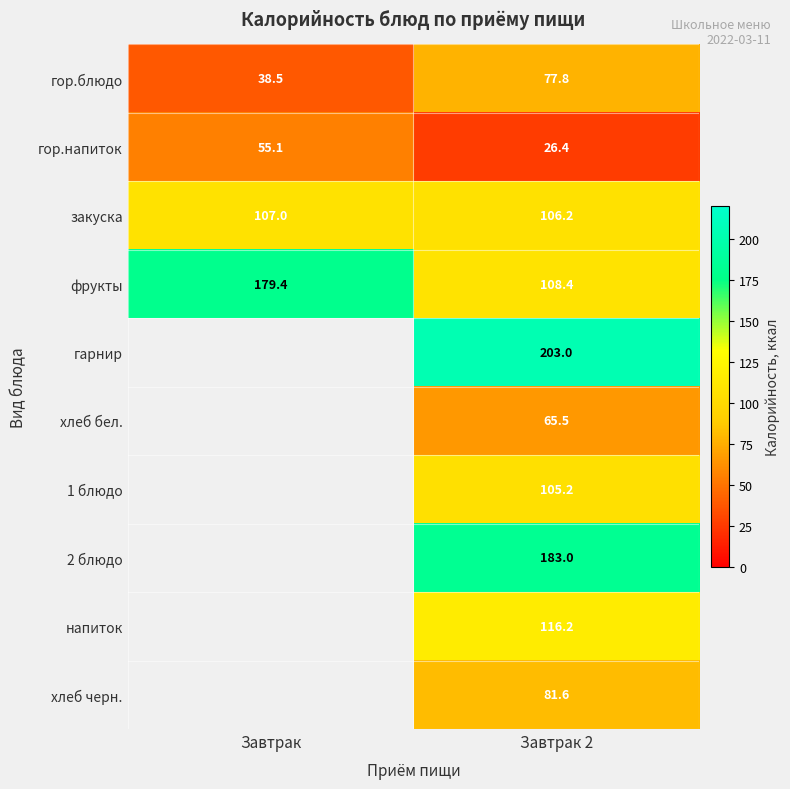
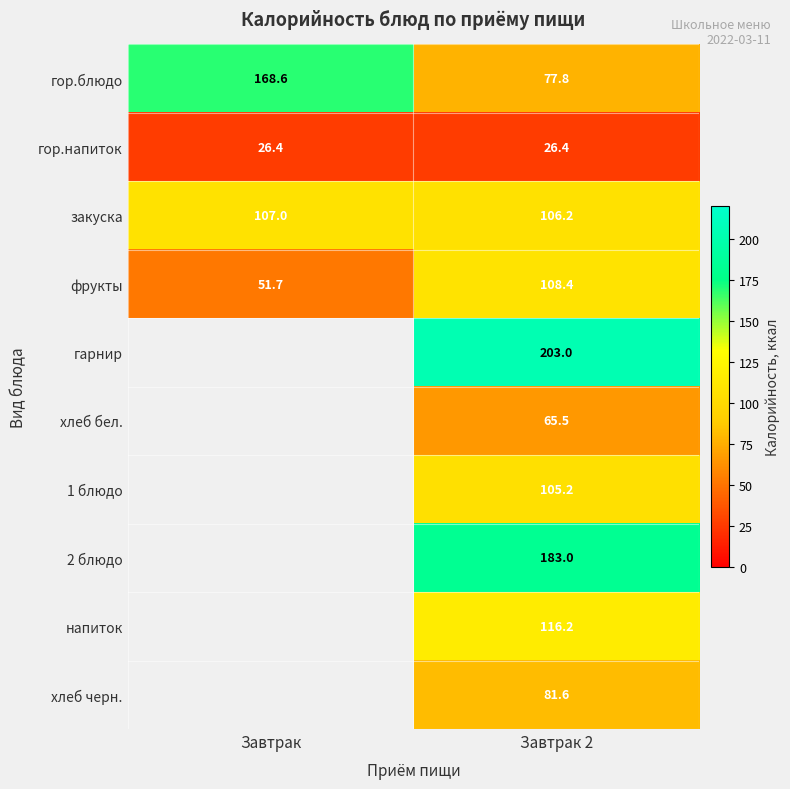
гор.блюдо, Завтрак: 38.5 -> 168.6
гор.напиток, Завтрак: 55.1 -> 26.4
фрукты, Завтрак: 179.4 -> 51.7
